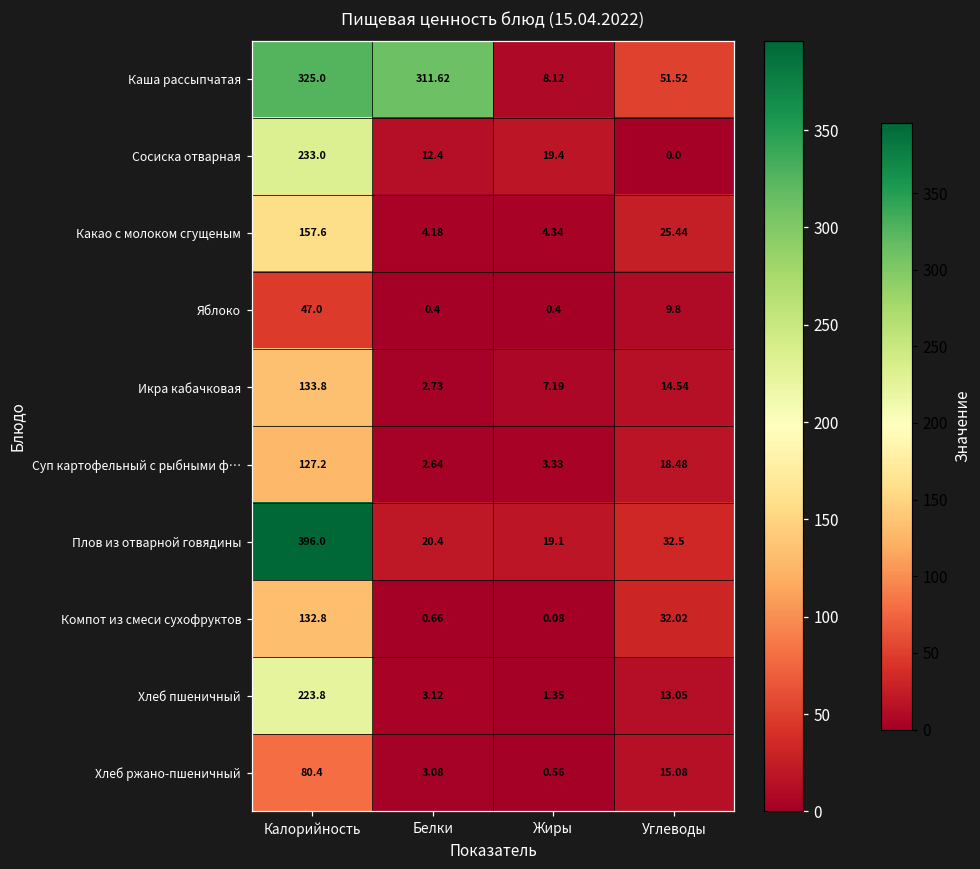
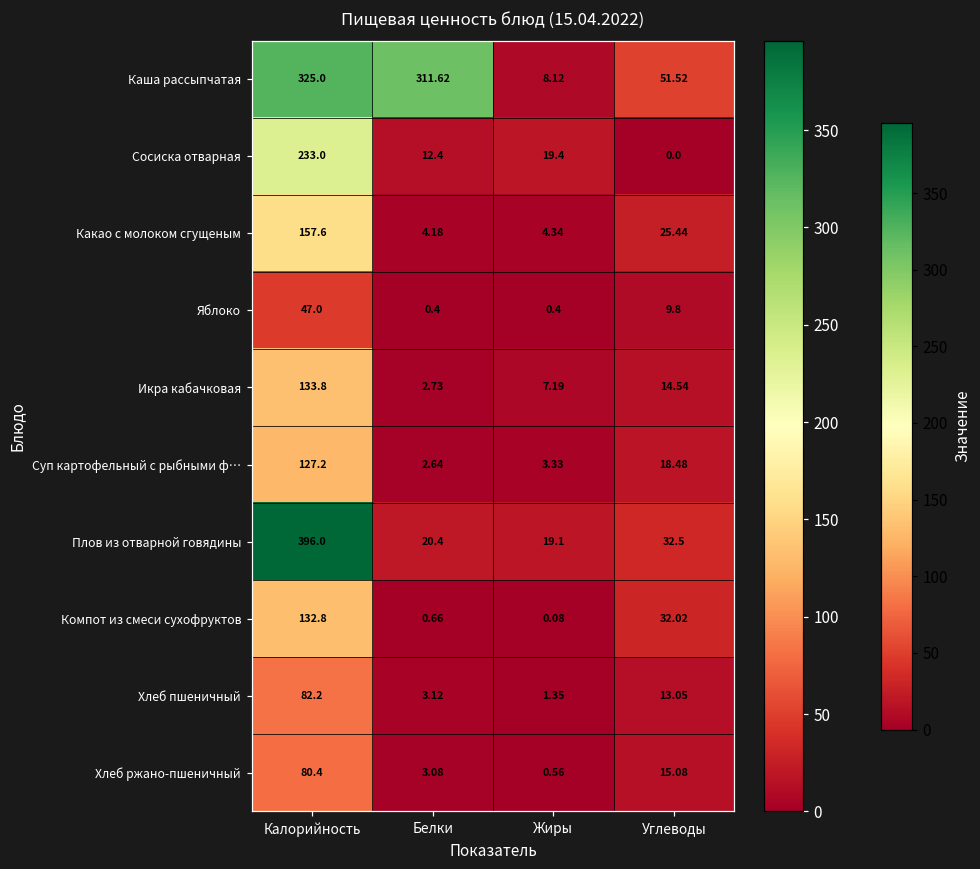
Хлеб пшеничный, Калорийность: 223.8 -> 82.2
